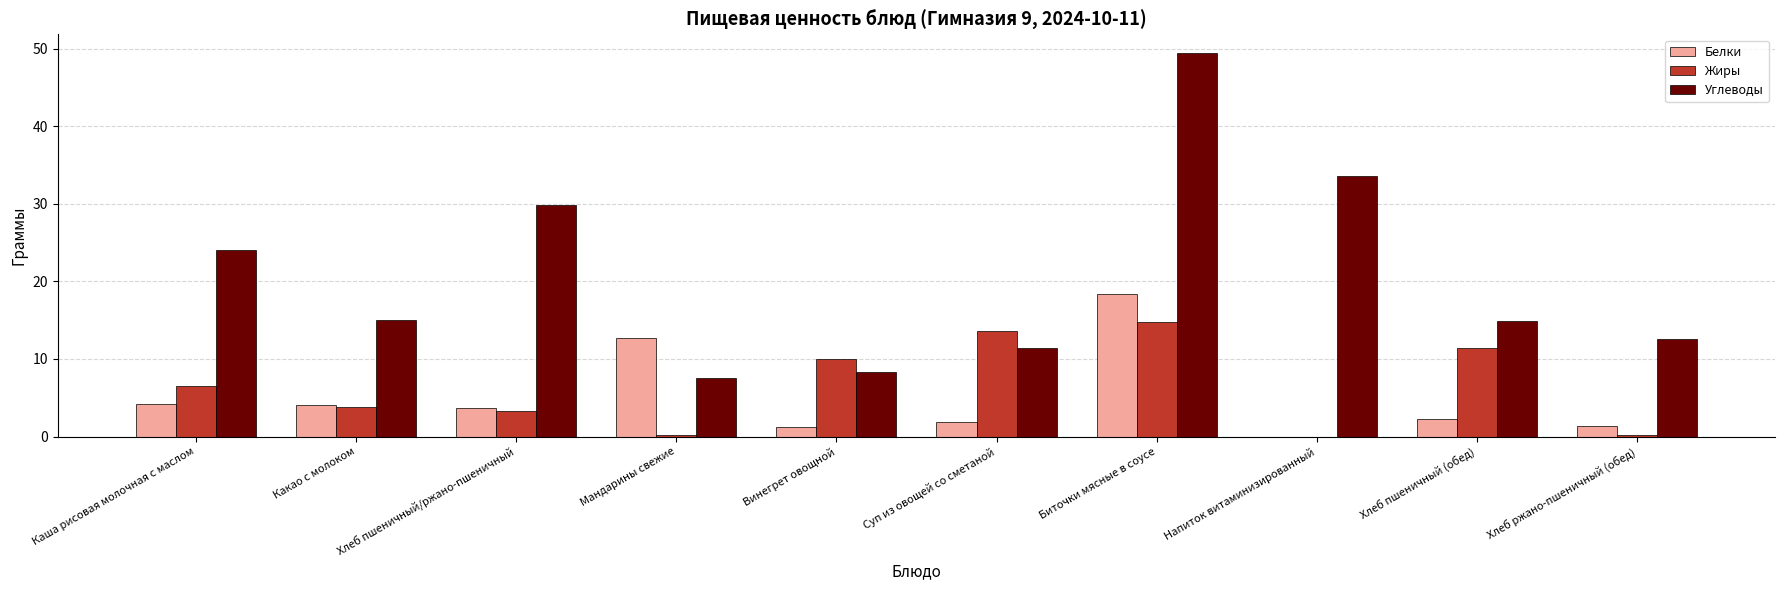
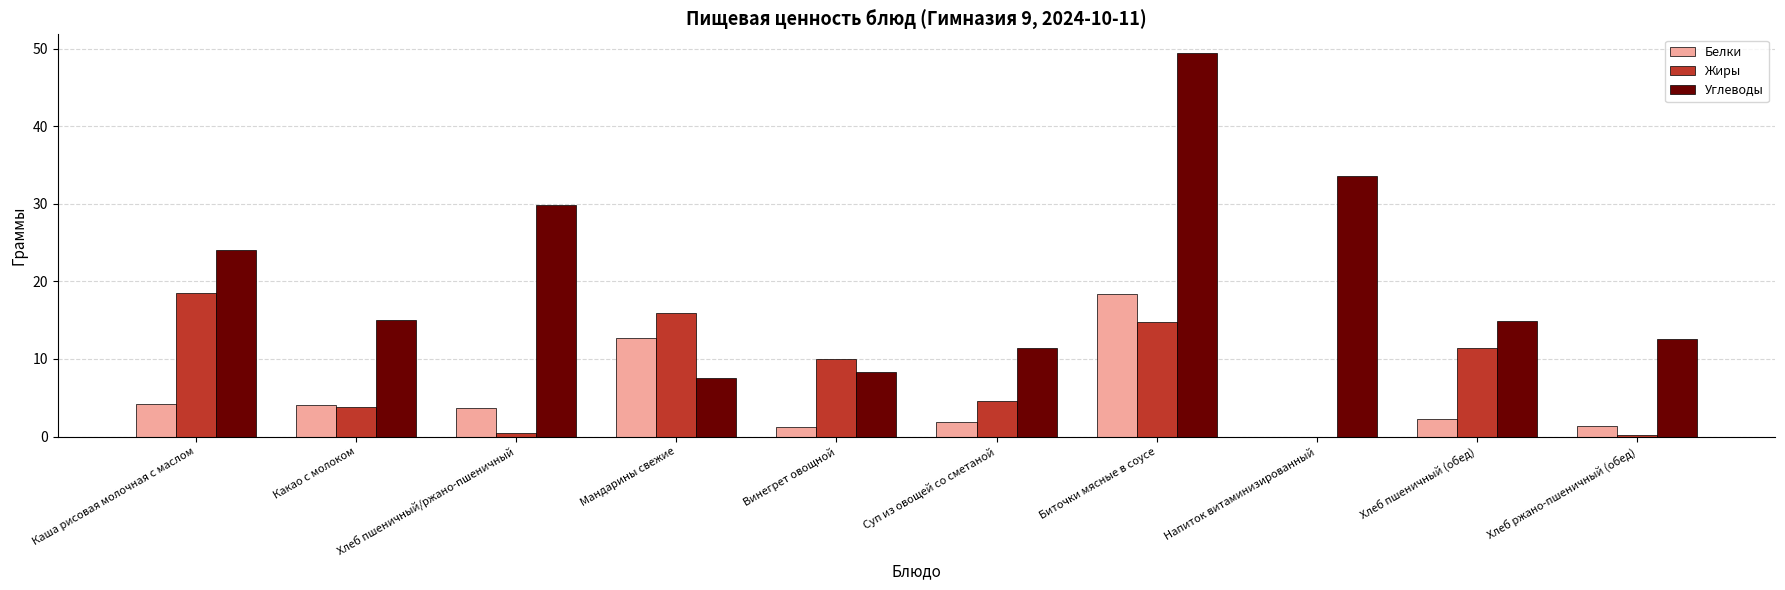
Жиры, Каша рисовая молочная с маслом: 6 -> 18
Жиры, Хлеб пшеничный/ржано-пшеничный: 3 -> 0
Жиры, Мандарины свежие: 0 -> 16
Жиры, Суп из овощей со сметаной: 14 -> 5
